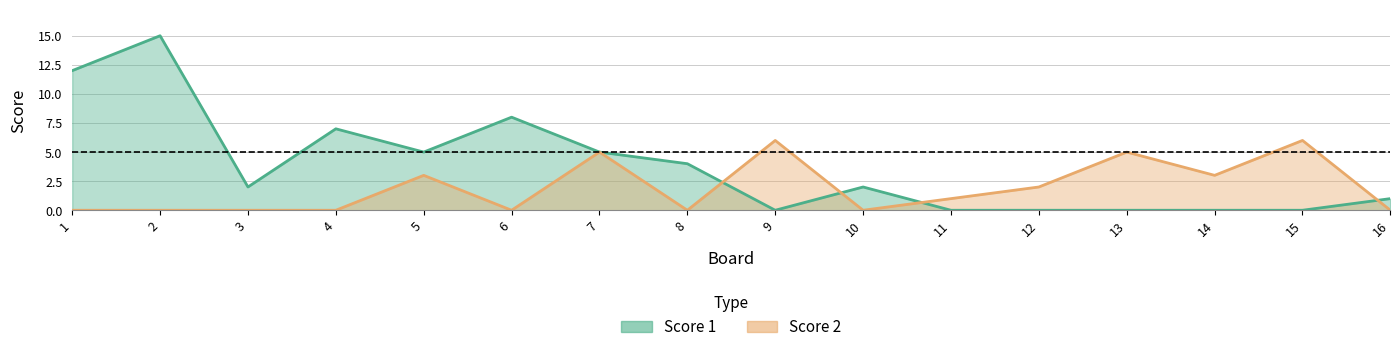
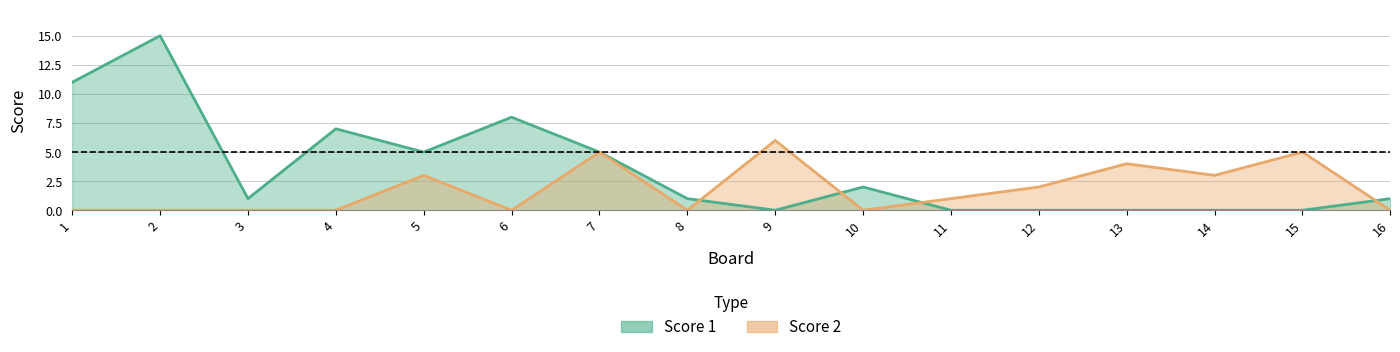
Score 1, 1: 12 -> 11
Score 1, 3: 2 -> 1
Score 1, 8: 4 -> 1
Score 2, 13: 5 -> 4
Score 2, 15: 6 -> 5
